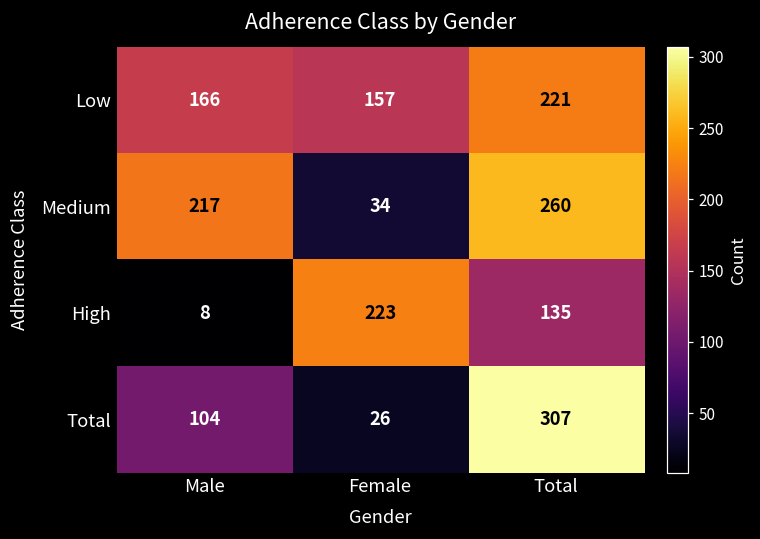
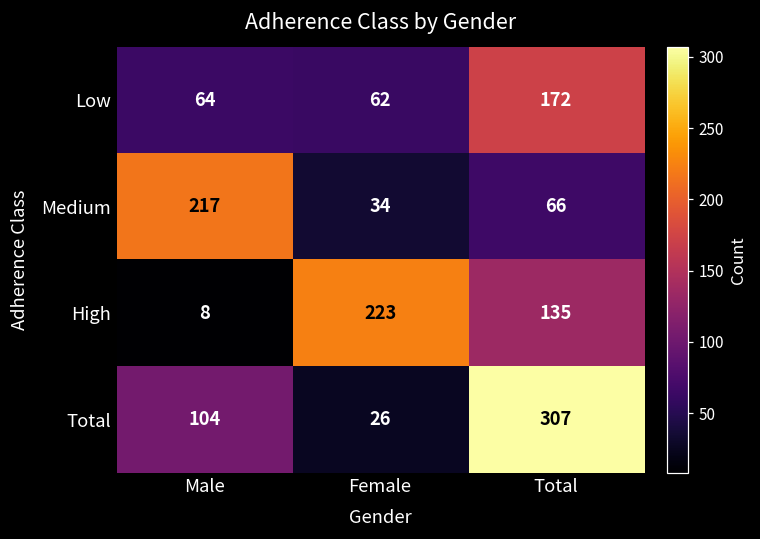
Low, Male: 166 -> 64
Low, Female: 157 -> 62
Low, Total: 221 -> 172
Medium, Total: 260 -> 66
